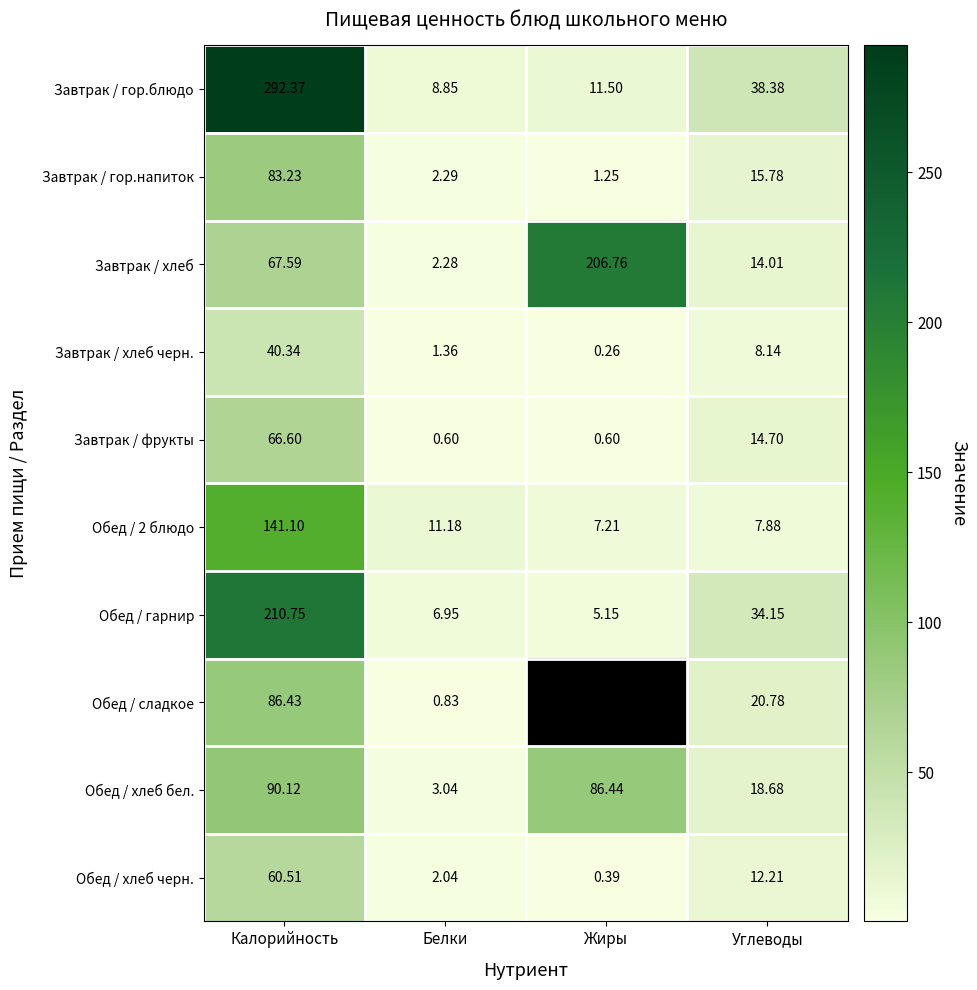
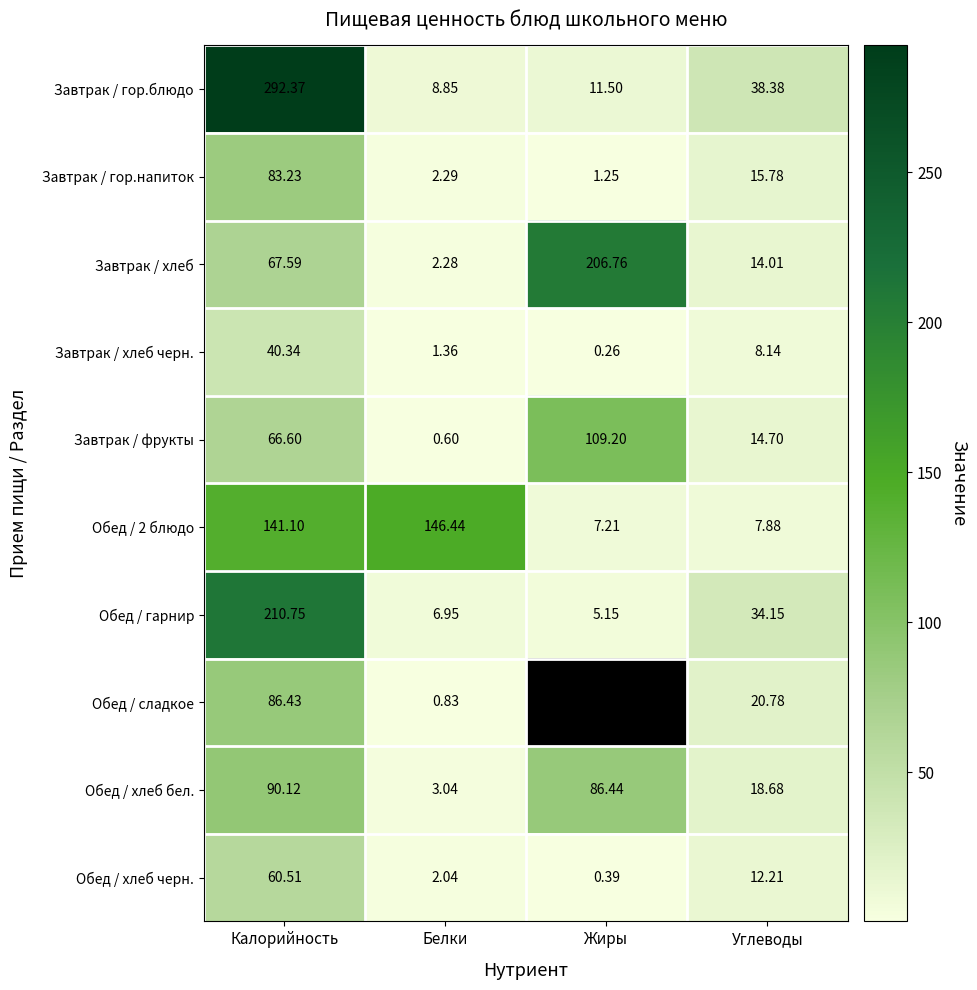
Завтрак / фрукты, Жиры: 0.60 -> 109.20
Обед / 2 блюдо, Белки: 11.18 -> 146.44
